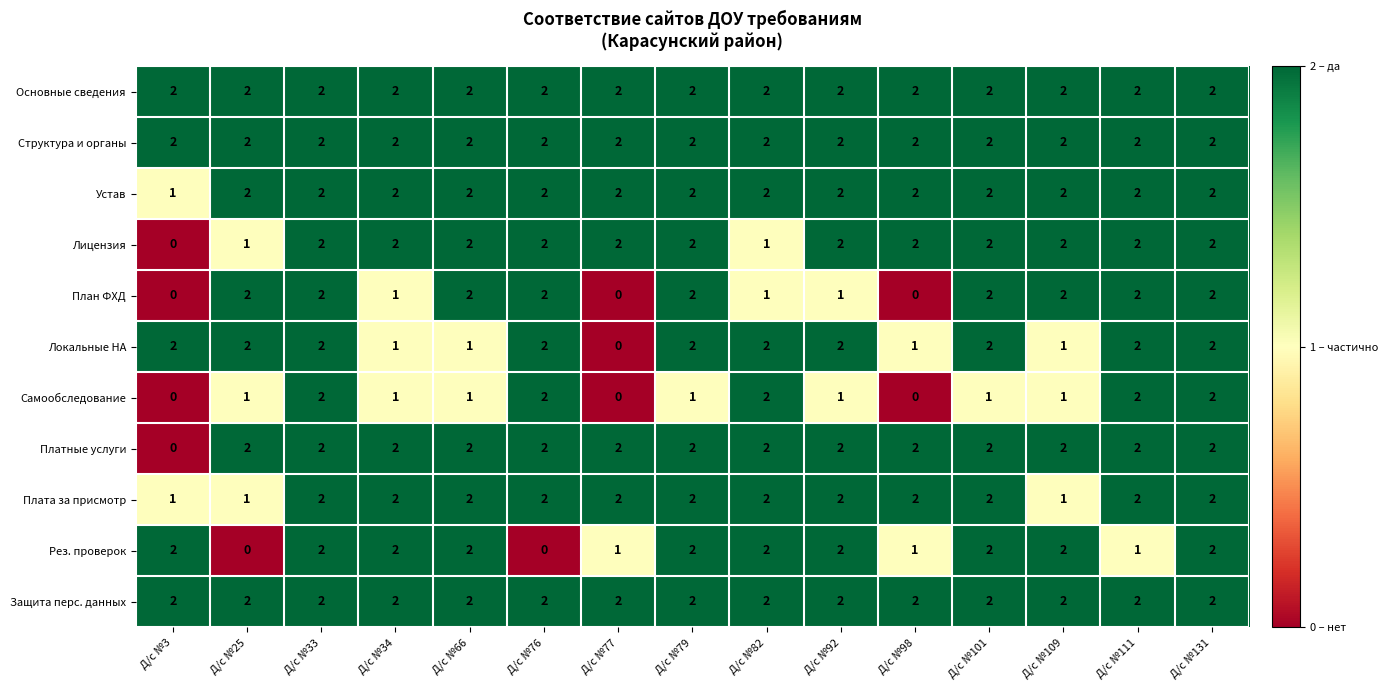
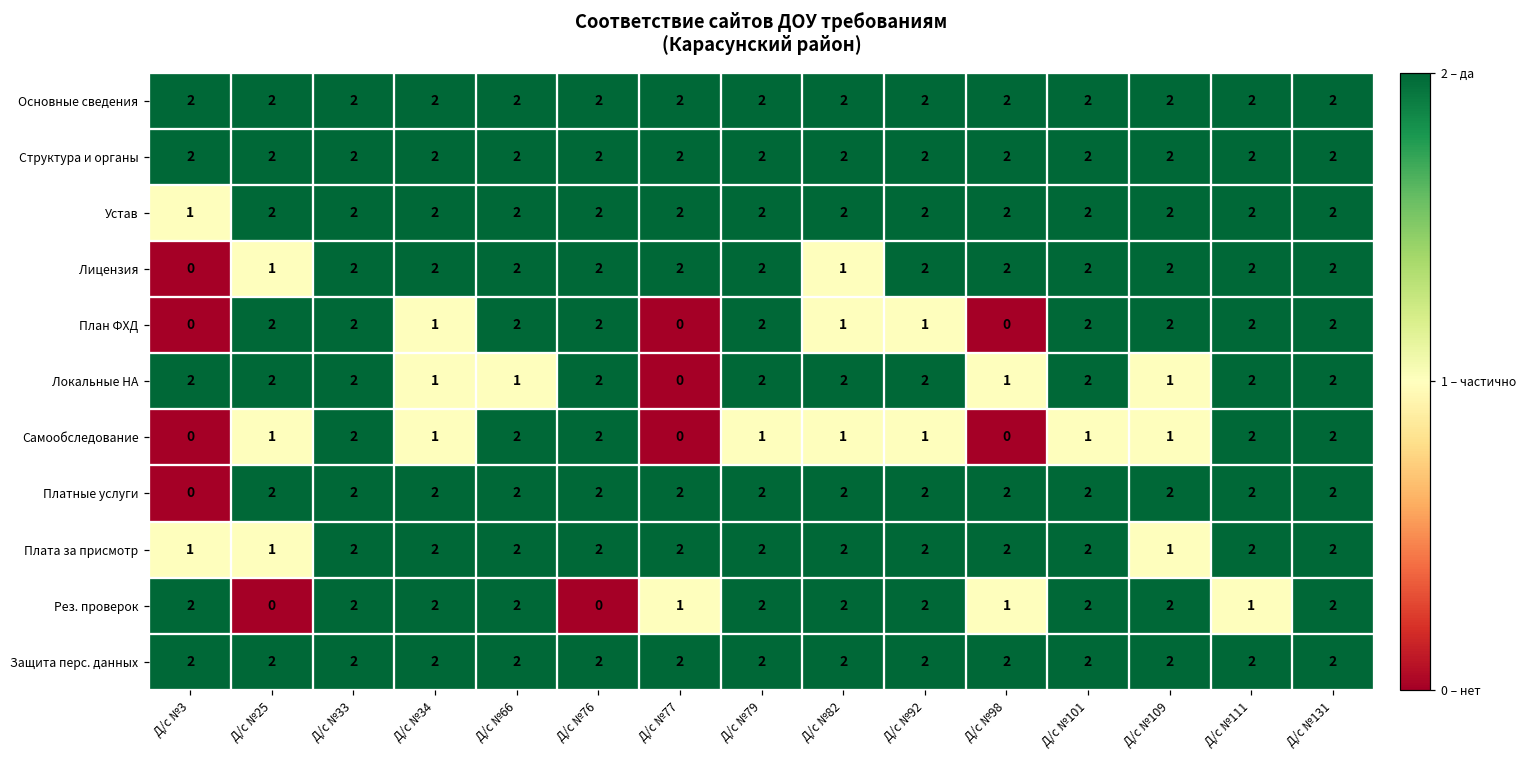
Самообследование, Д/с №66: 1 -> 2
Самообследование, Д/с №82: 2 -> 1
